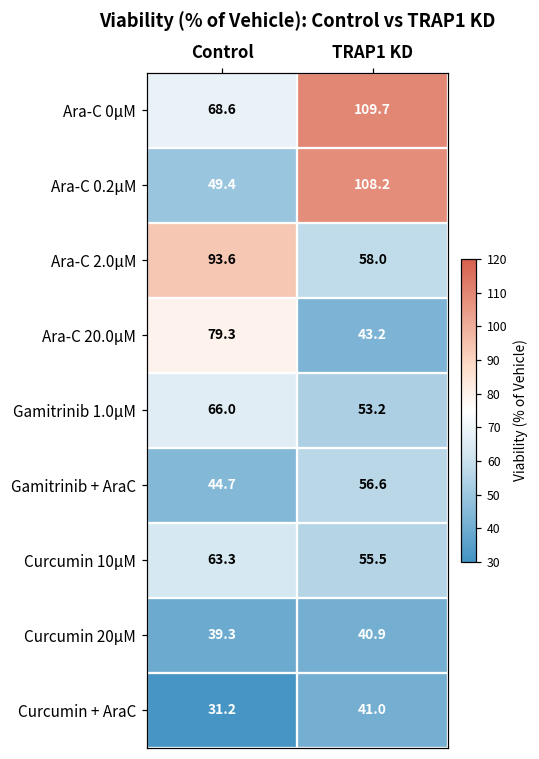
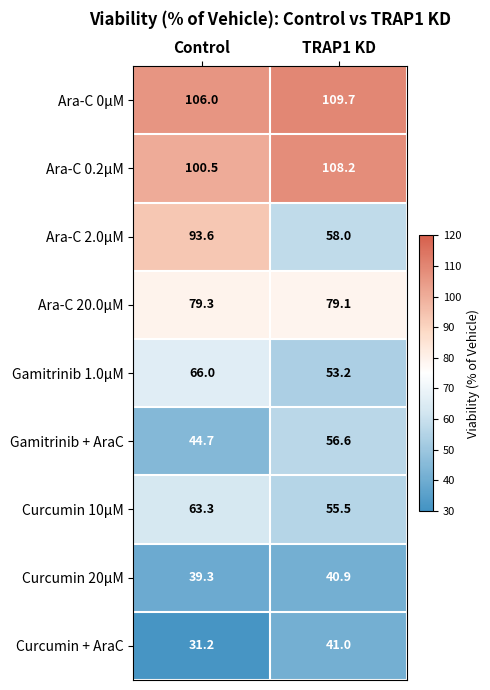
Ara-C 0μM, Control: 68.6 -> 106.0
Ara-C 0.2μM, Control: 49.4 -> 100.5
Ara-C 20.0μM, TRAP1 KD: 43.2 -> 79.1
